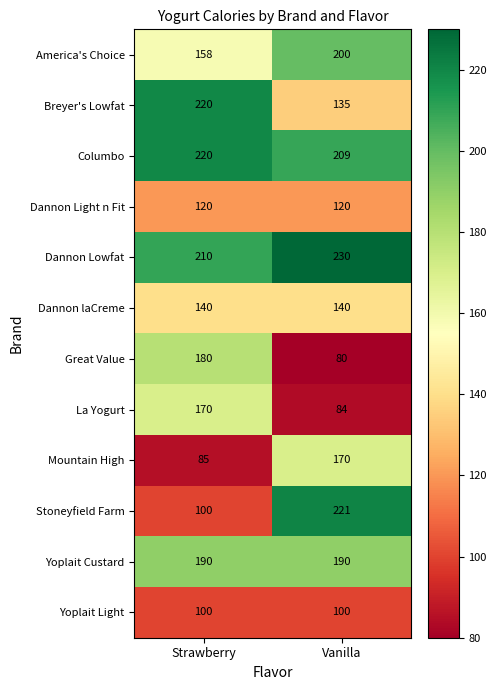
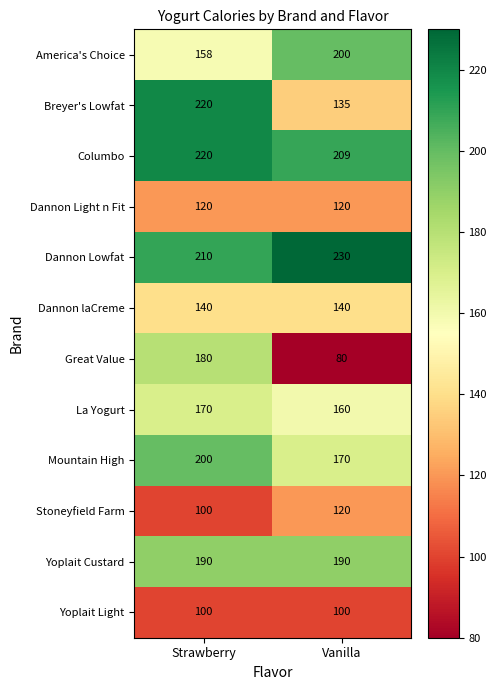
La Yogurt, Vanilla: 84 -> 160
Mountain High, Strawberry: 85 -> 200
Stoneyfield Farm, Vanilla: 221 -> 120
